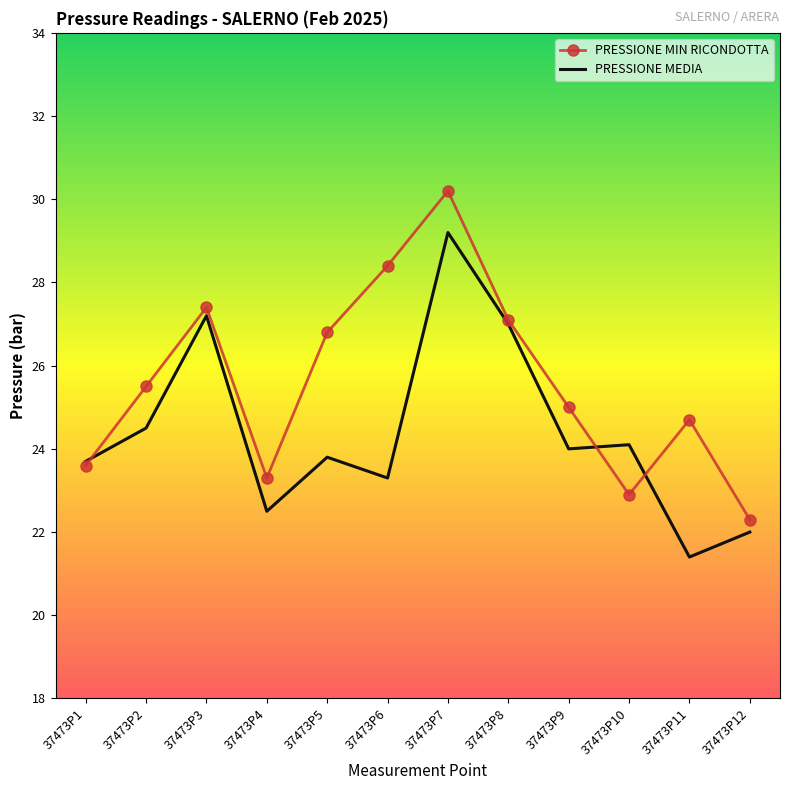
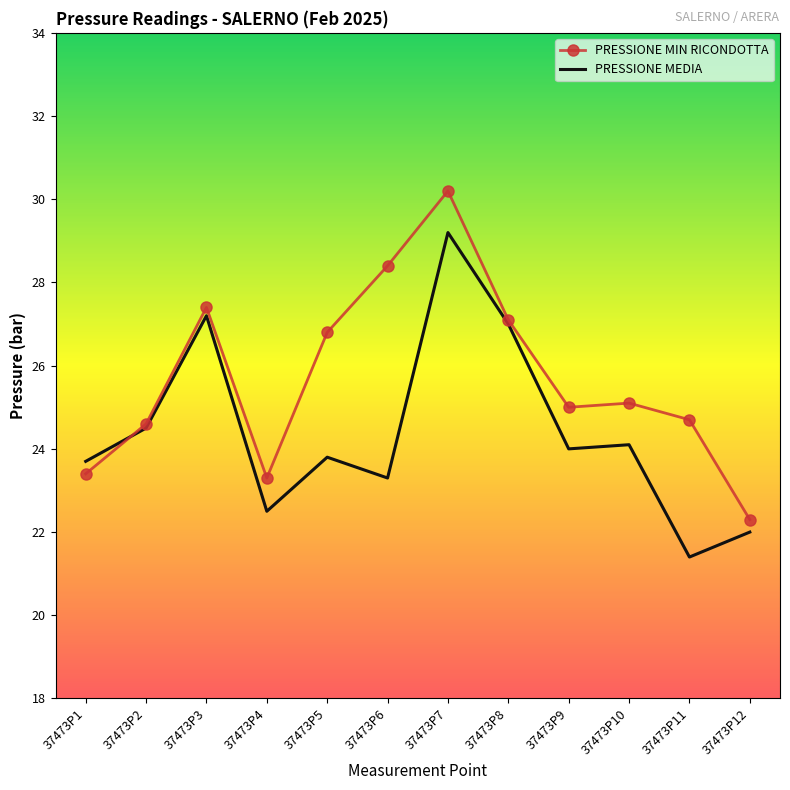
PRESSIONE MIN RICONDOTTA, 37473P1: 23.6 -> 23.4
PRESSIONE MIN RICONDOTTA, 37473P2: 25.5 -> 24.6
PRESSIONE MIN RICONDOTTA, 37473P10: 22.9 -> 25.1
